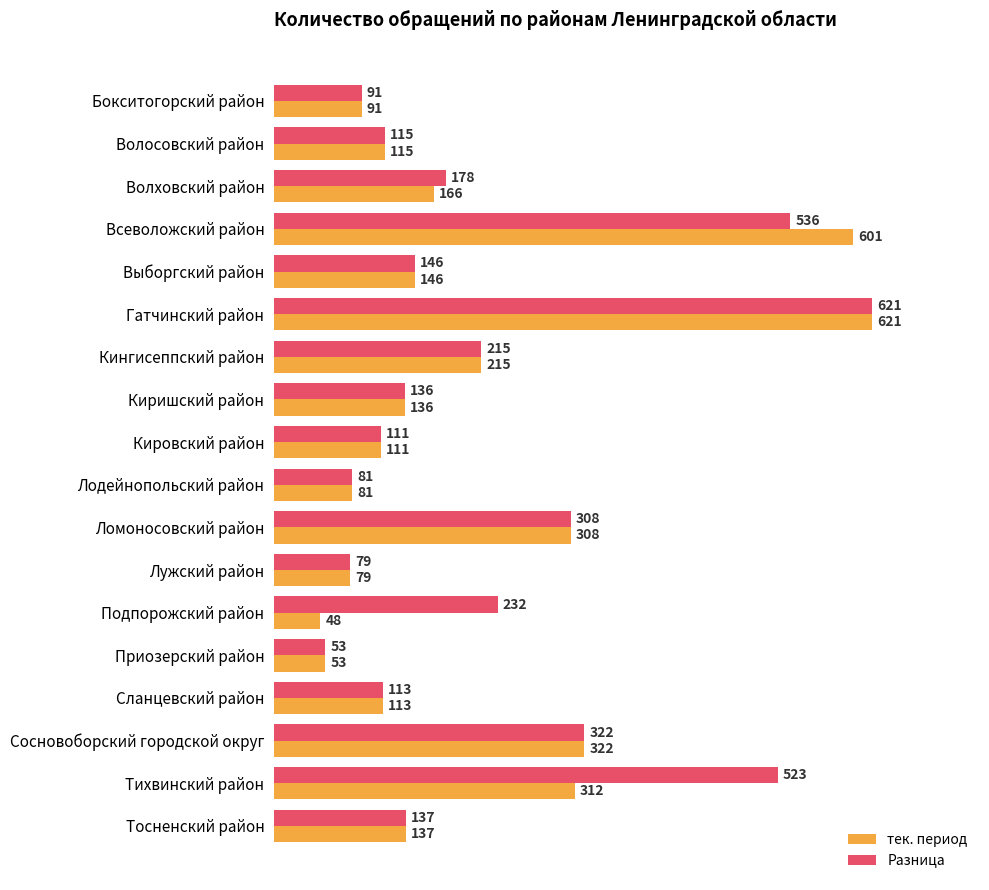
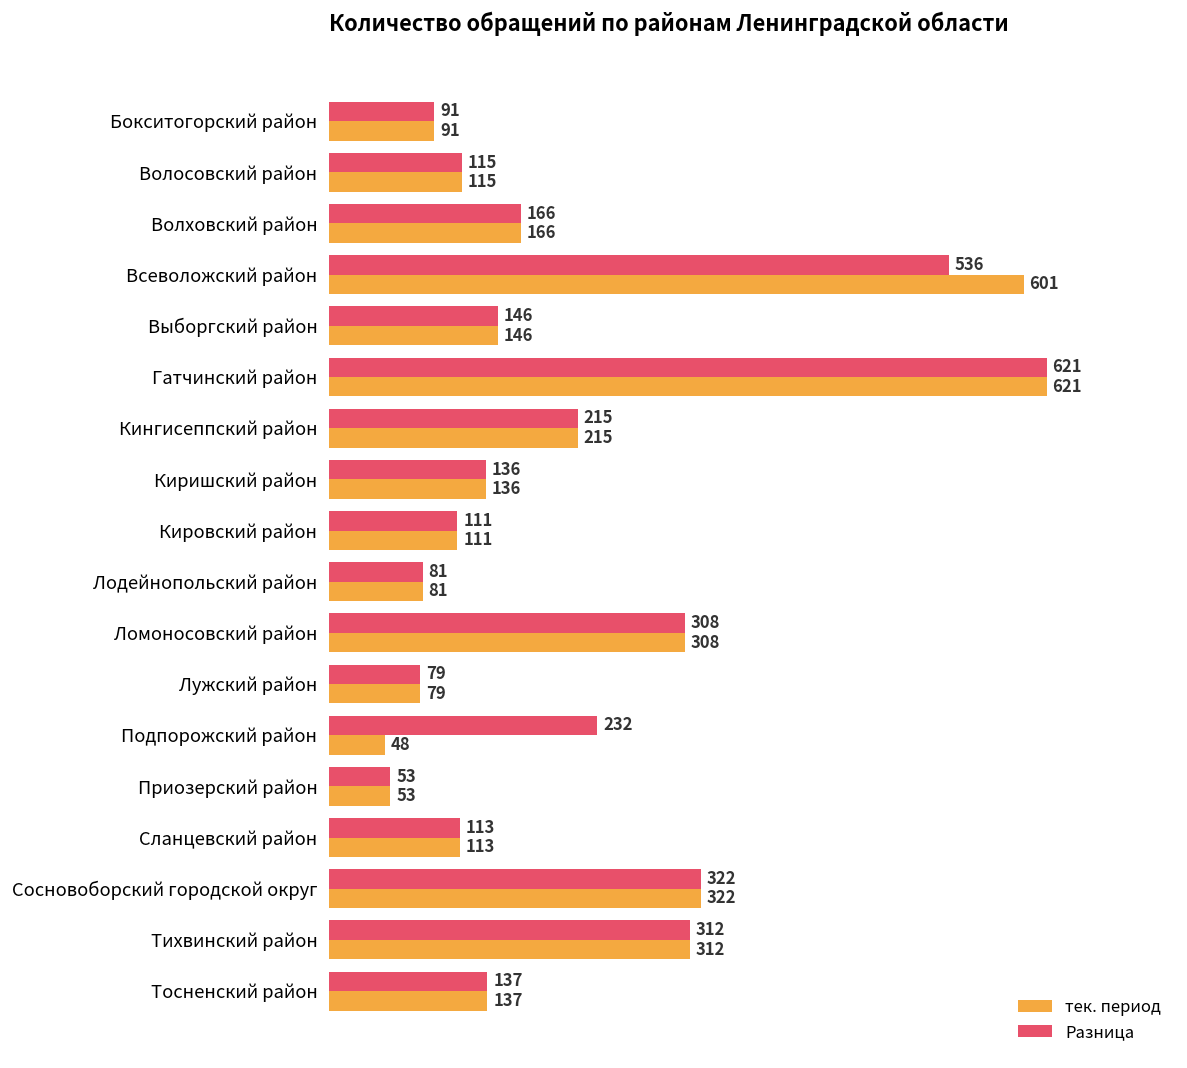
Разница, Волховский район: 178 -> 166
Разница, Тихвинский район: 523 -> 312
